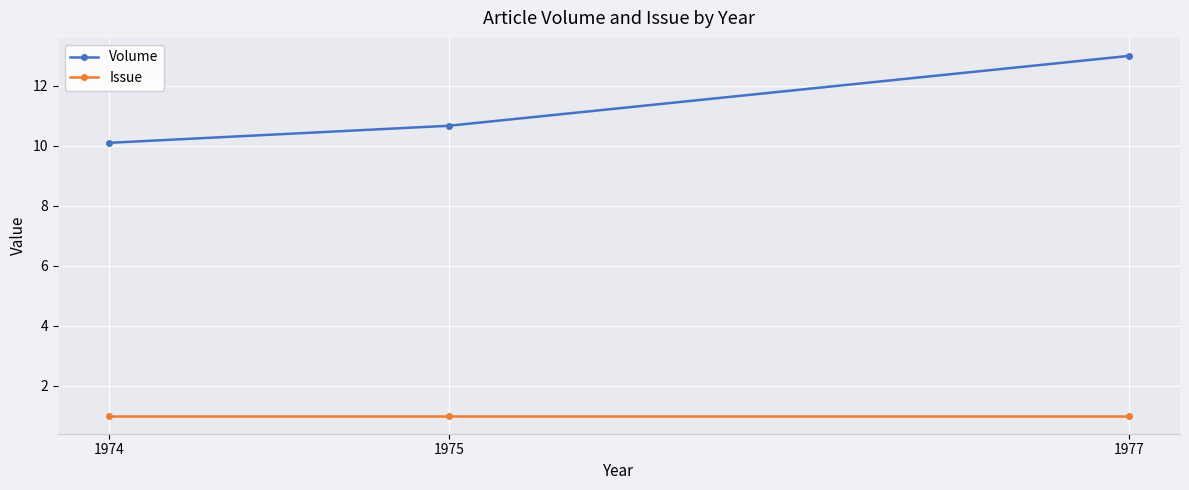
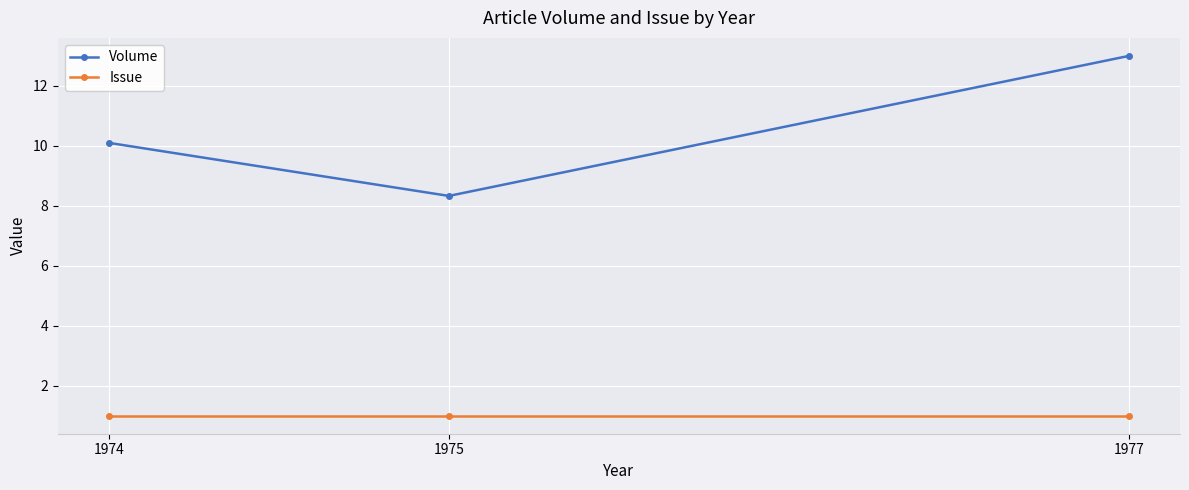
Volume, 1975: 10.7 -> 8.3
